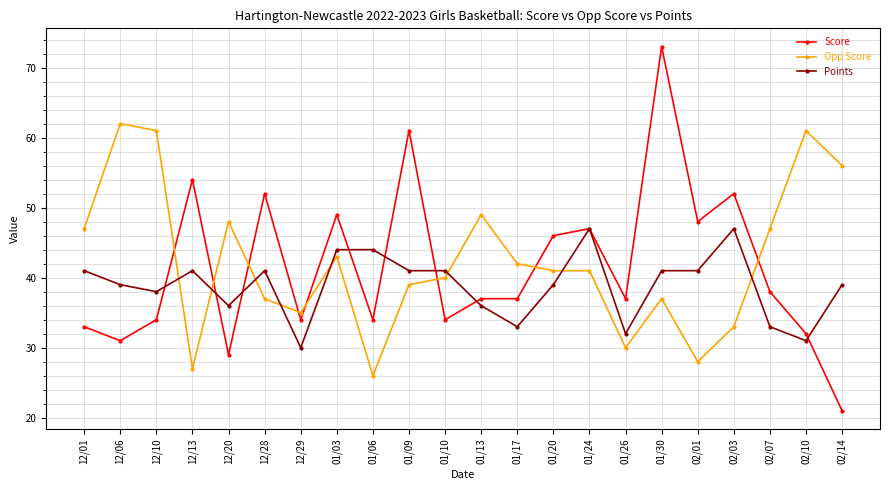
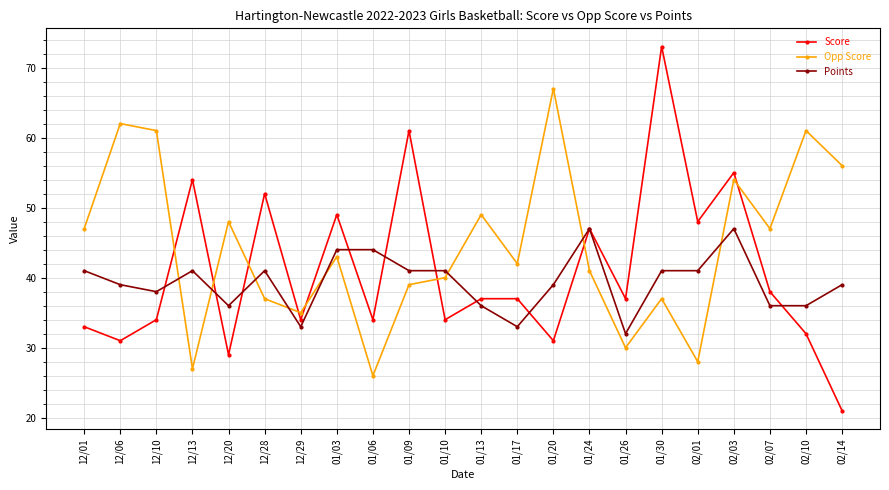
Points, 12/29: 30 -> 33
Score, 01/20: 46 -> 31
Opp Score, 01/20: 41 -> 67
Score, 02/03: 52 -> 55
Opp Score, 02/03: 33 -> 54
Points, 02/07: 33 -> 36
Points, 02/10: 31 -> 36
